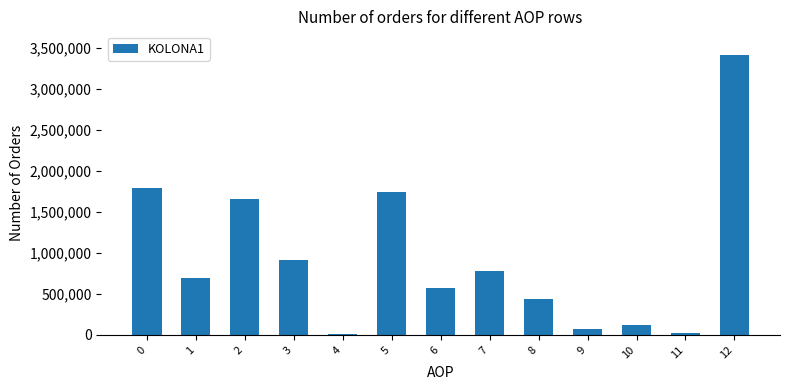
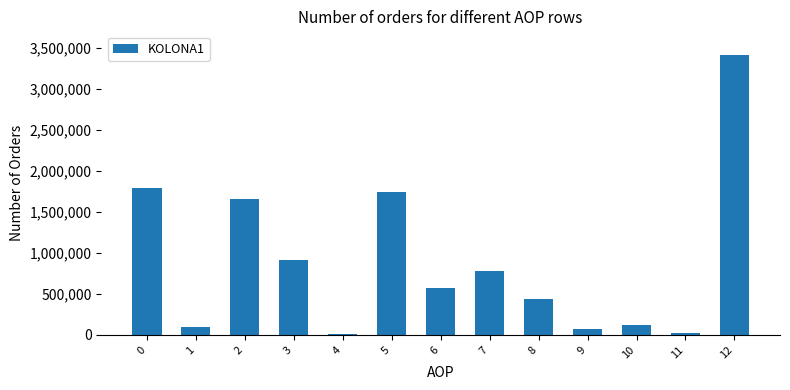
1: 700,000 -> 100,000
